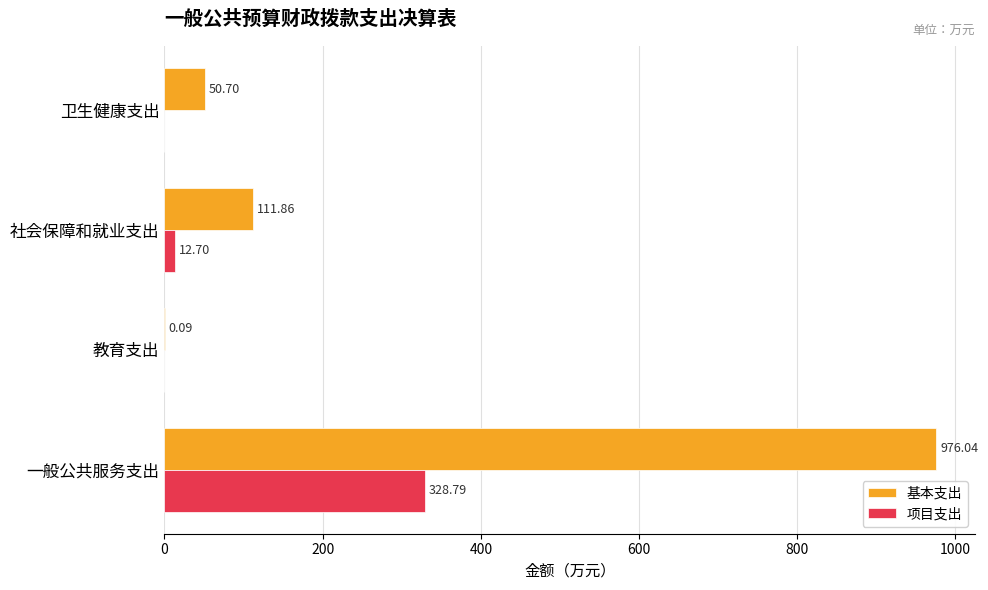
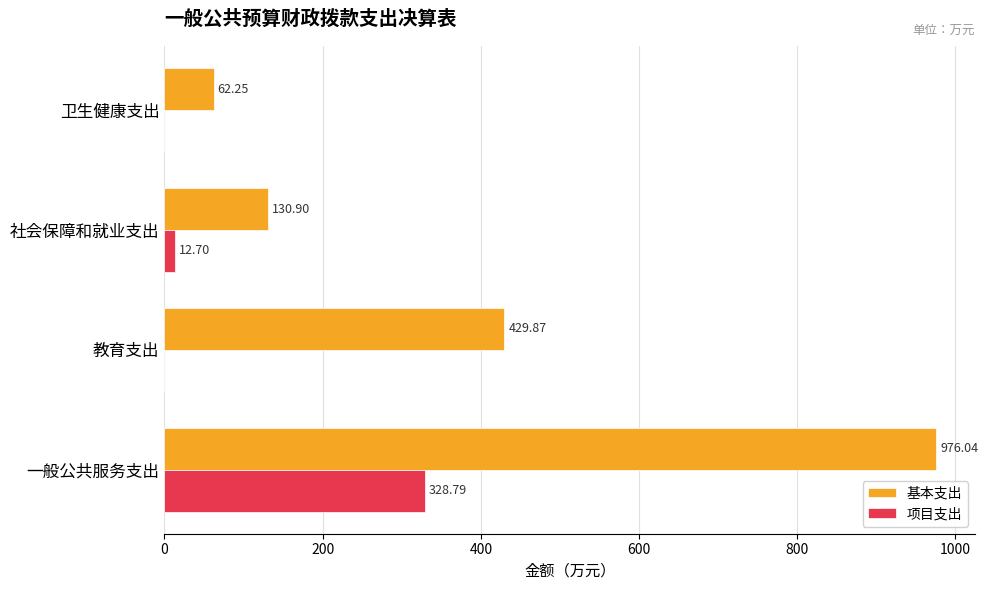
基本支出, 卫生健康支出: 50.70 -> 62.25
基本支出, 社会保障和就业支出: 111.86 -> 130.90
基本支出, 教育支出: 0.09 -> 429.87
